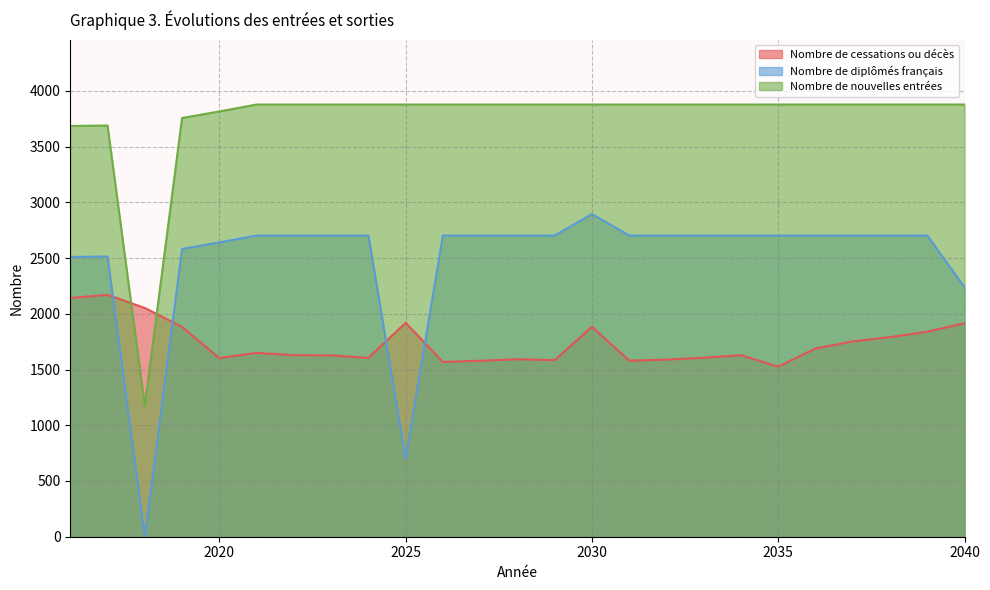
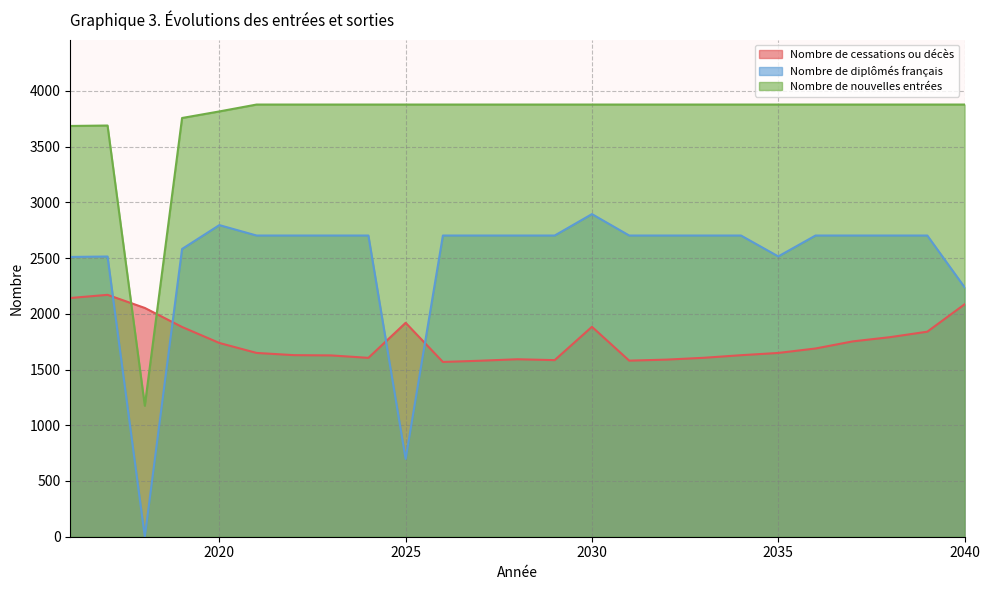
Nombre de cessations ou décès, 2020: 1600 -> 1740
Nombre de diplômés français, 2020: 2640 -> 2800
Nombre de cessations ou décès, 2035: 1530 -> 1650
Nombre de diplômés français, 2035: 2700 -> 2510
Nombre de cessations ou décès, 2040: 1920 -> 2080
